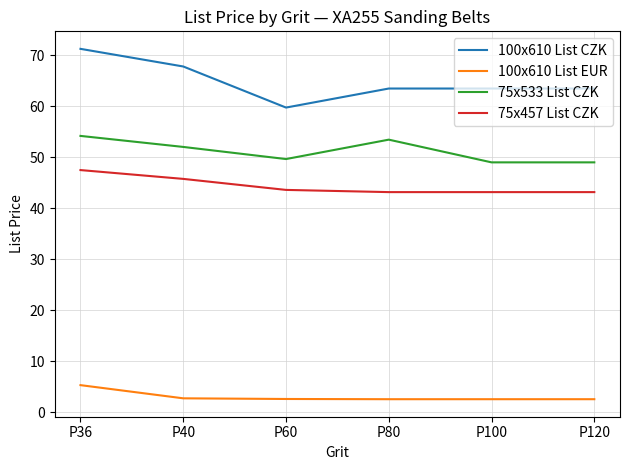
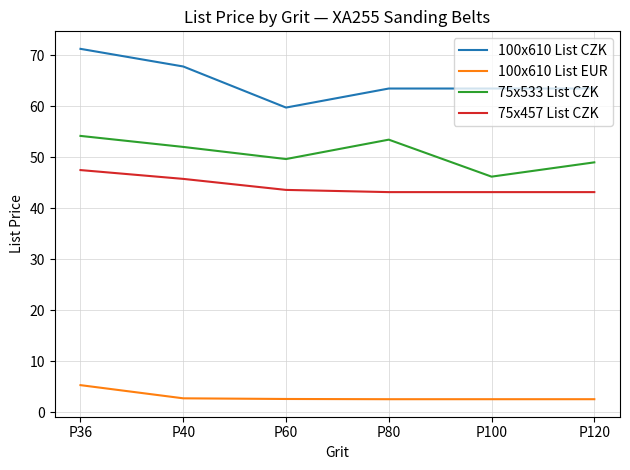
75x533 List CZK, P100: 49 -> 46
